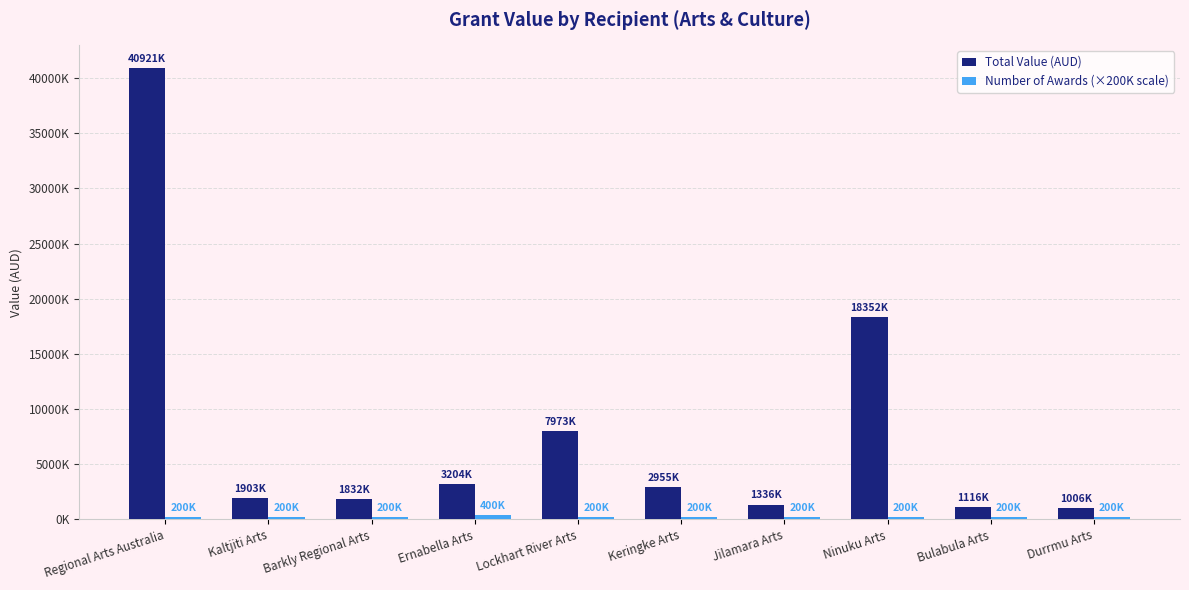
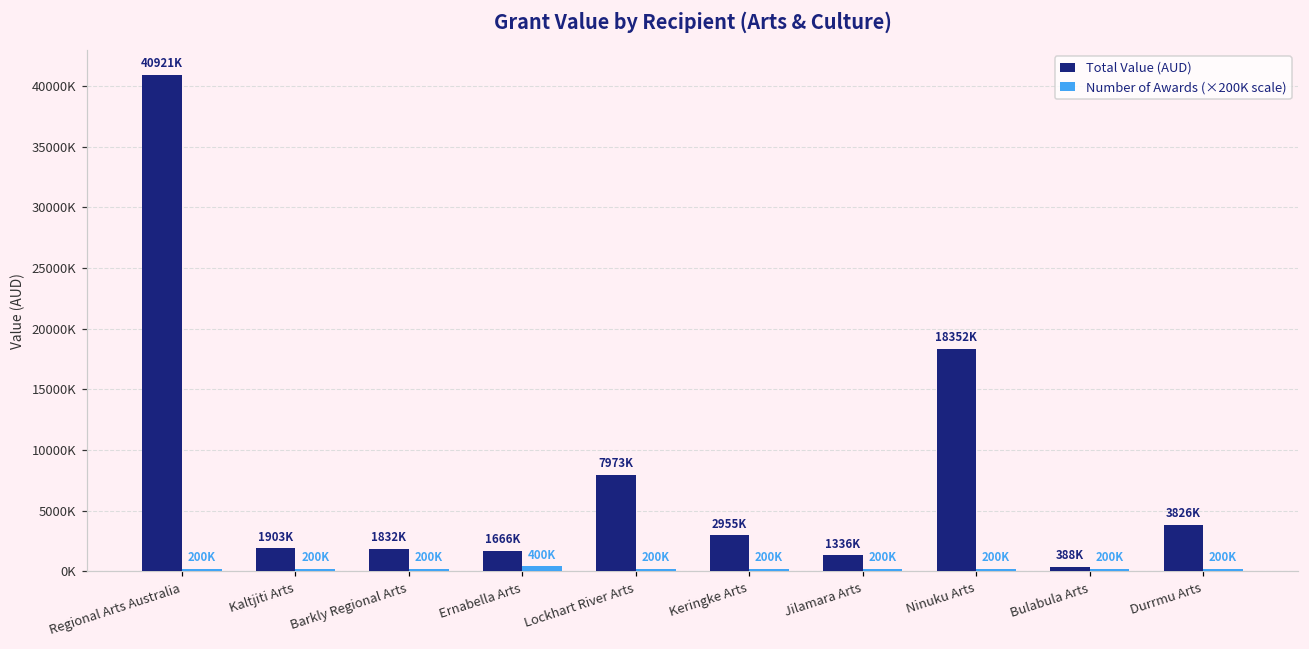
Total Value (AUD), Ernabella Arts: 3204K -> 1666K
Total Value (AUD), Bulabula Arts: 1116K -> 388K
Total Value (AUD), Durrmu Arts: 1006K -> 3826K
